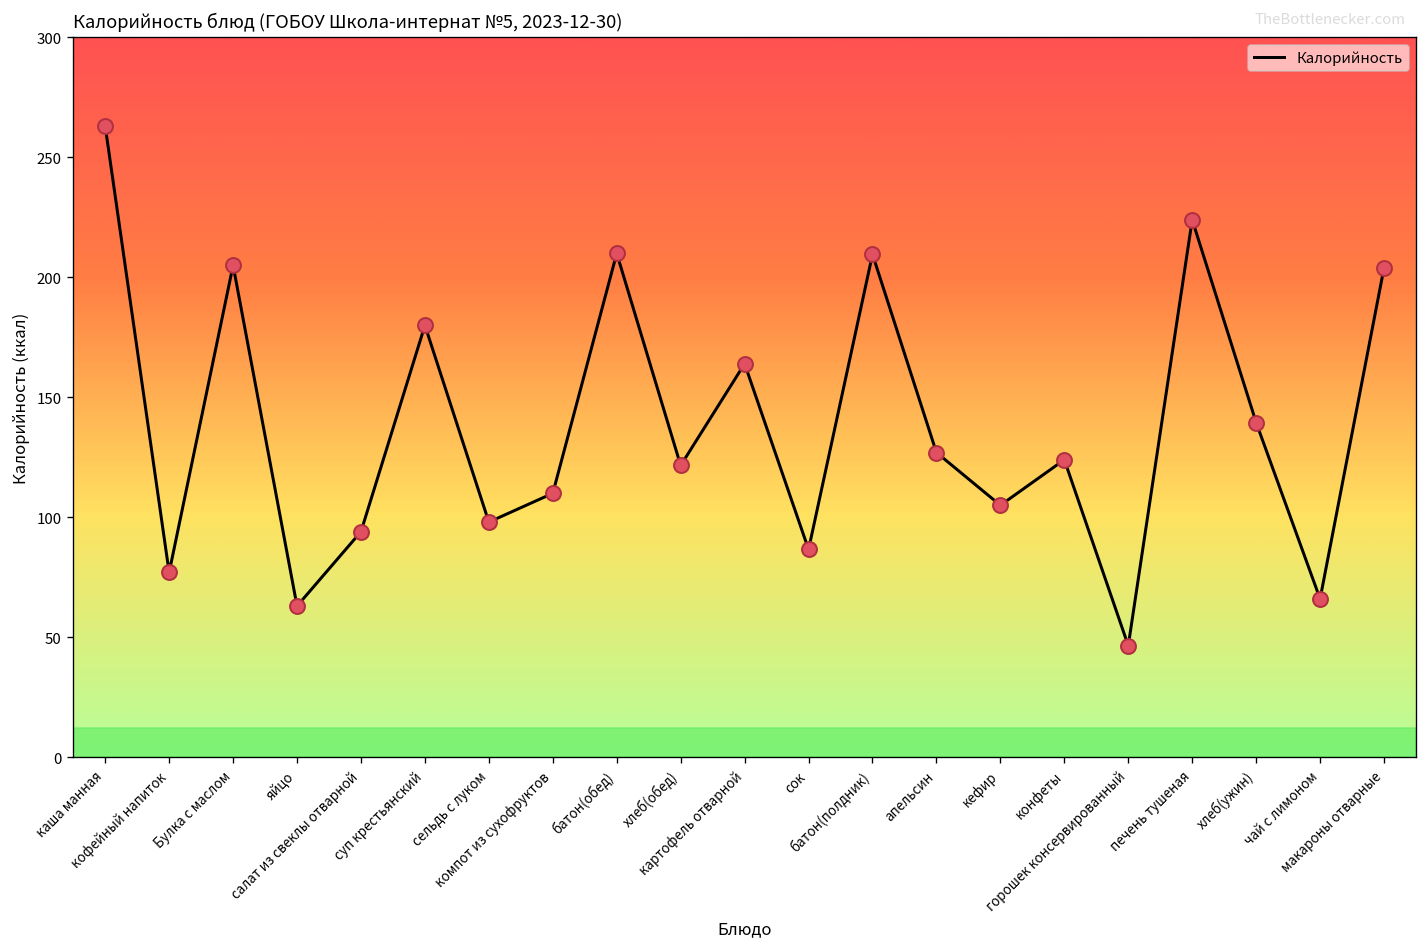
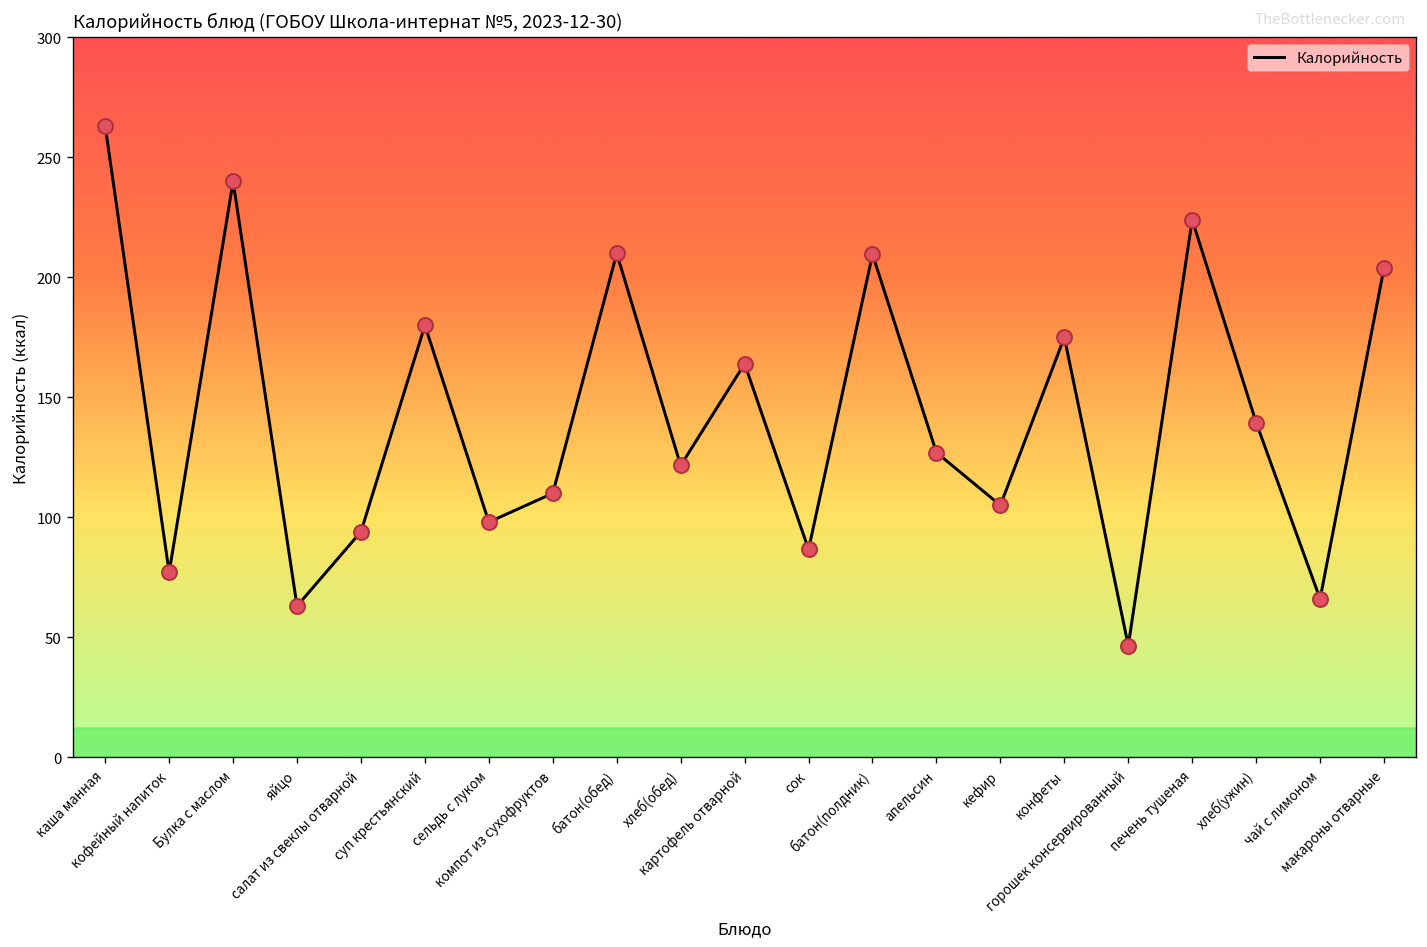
Булка с маслом: 205 -> 240
конфеты: 124 -> 175
